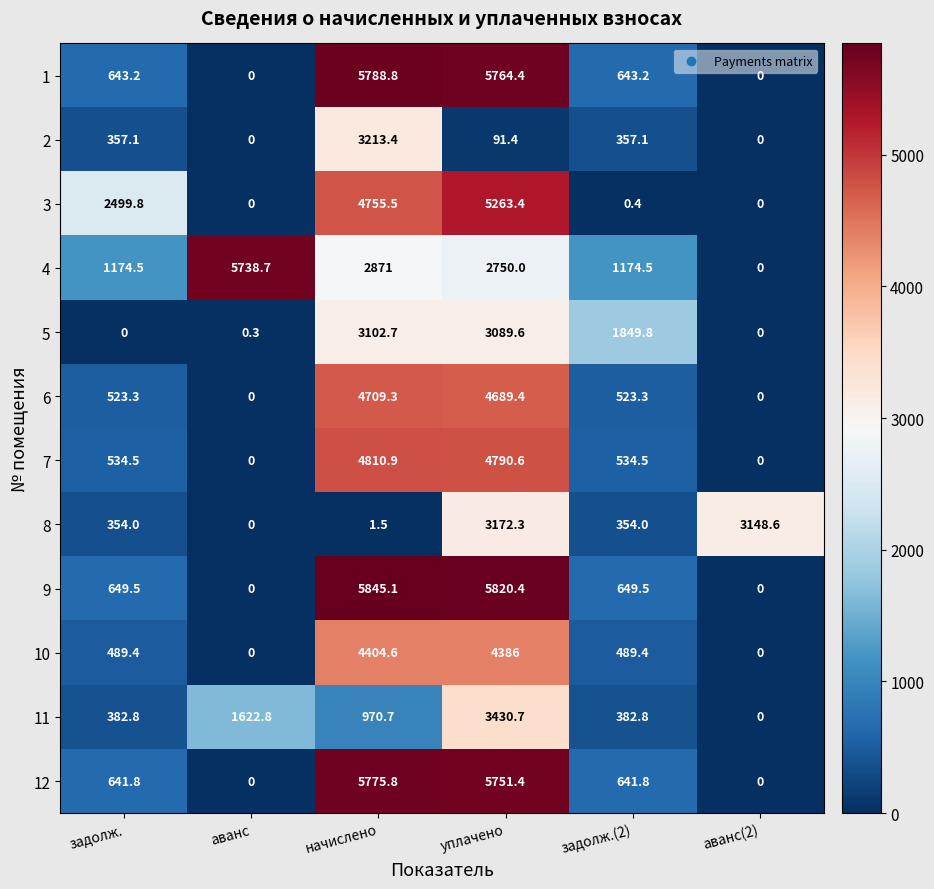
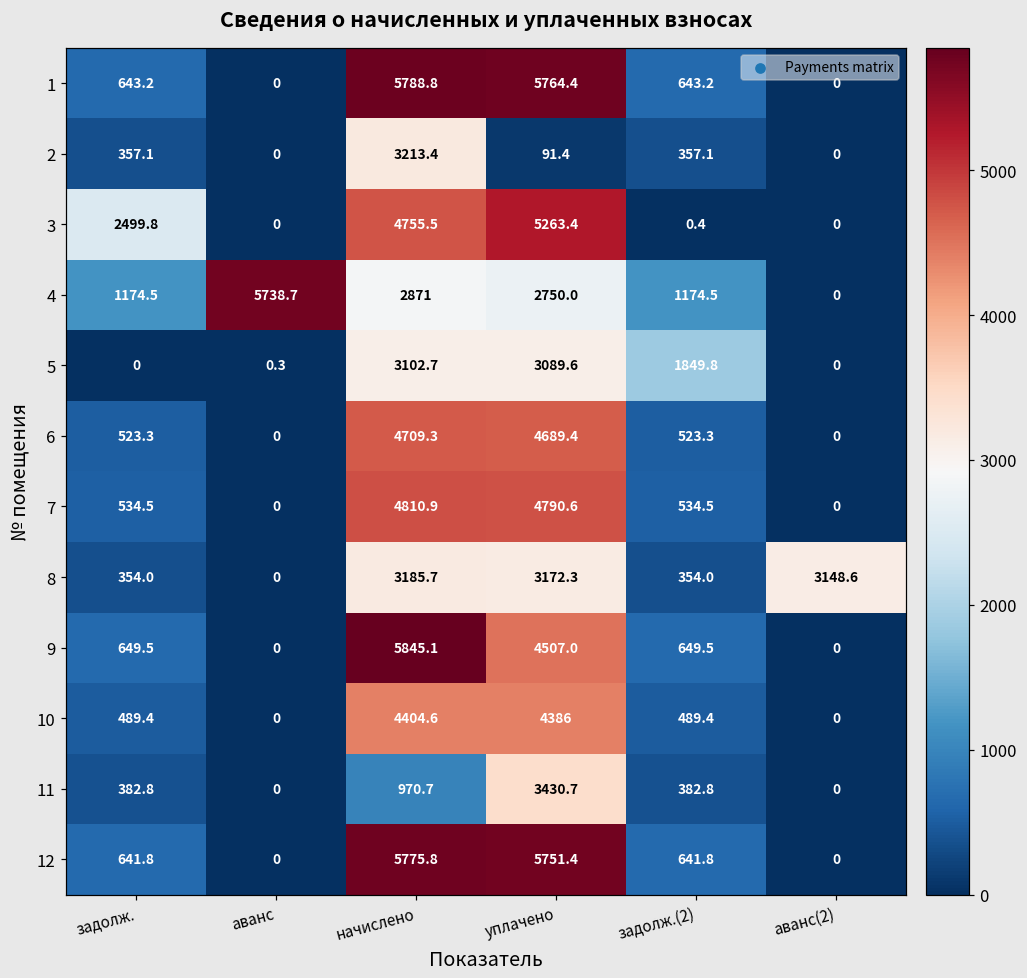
8, начислено: 1.5 -> 3185.7
9, уплачено: 5820.4 -> 4507.0
11, аванс: 1622.8 -> 0
